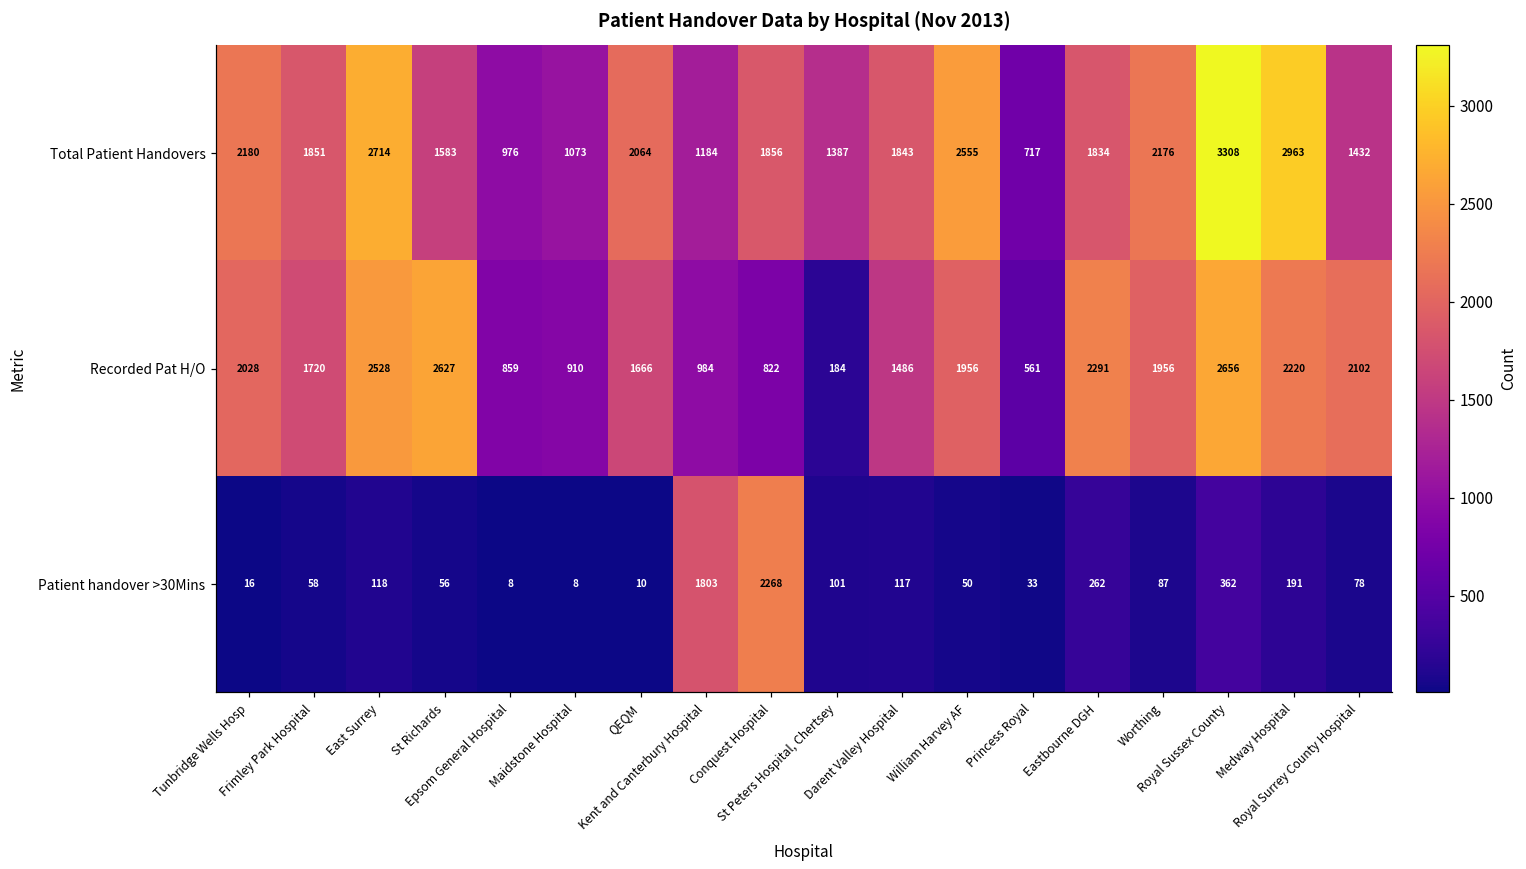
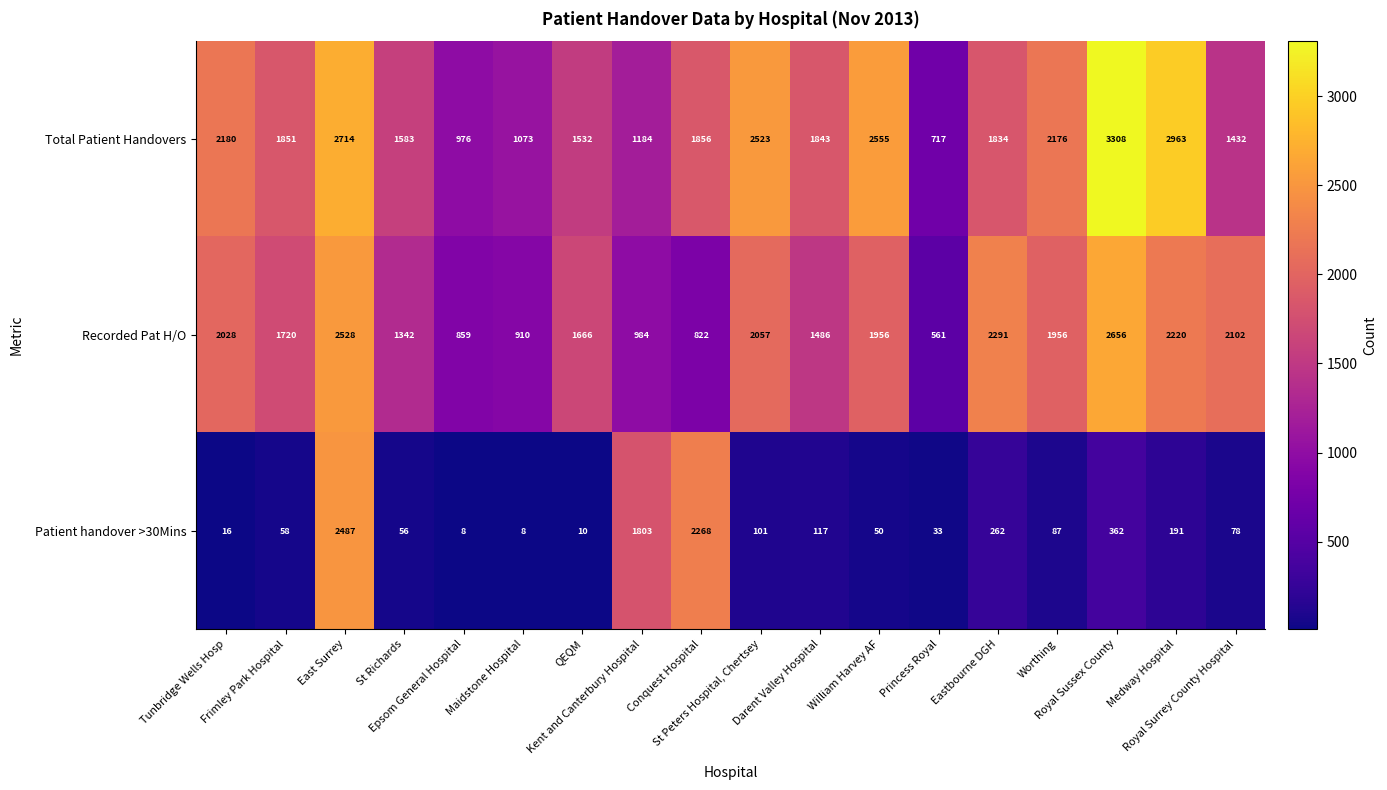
Total Patient Handovers, QEQM: 2064 -> 1532
Total Patient Handovers, St Peters Hospital, Chertsey: 1387 -> 2523
Recorded Pat H/O, St Richards: 2627 -> 1342
Recorded Pat H/O, St Peters Hospital, Chertsey: 184 -> 2057
Patient handover >30Mins, East Surrey: 118 -> 2487
